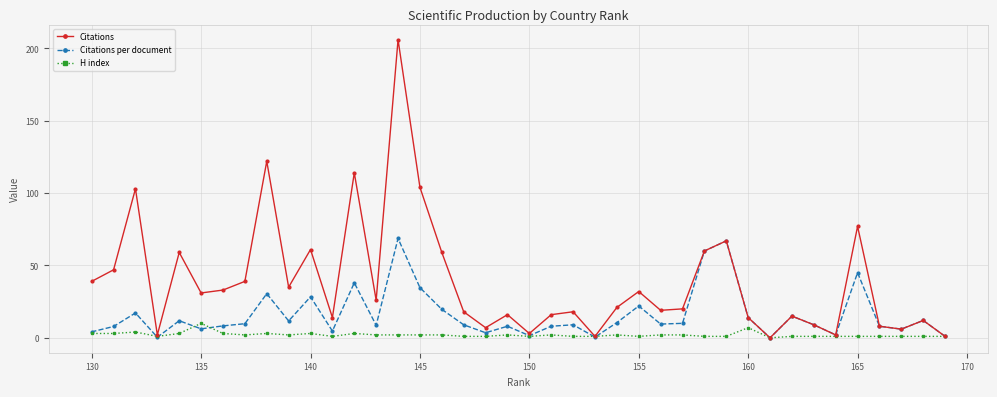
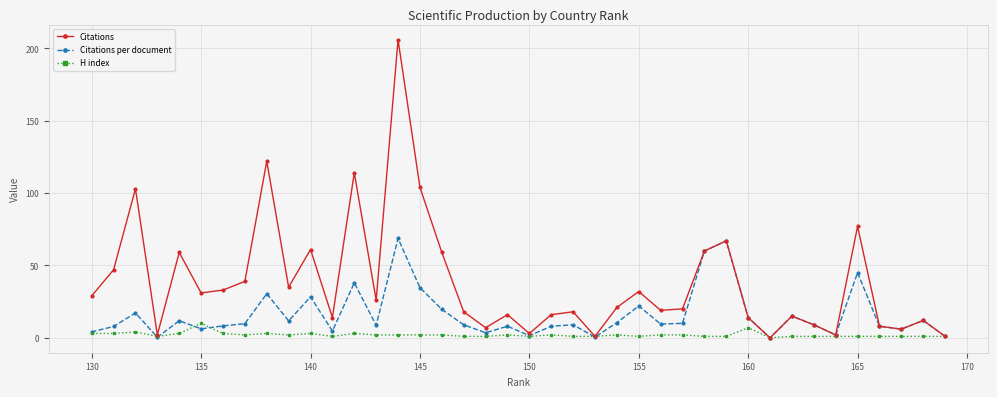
Citations, 130: 39 -> 29
